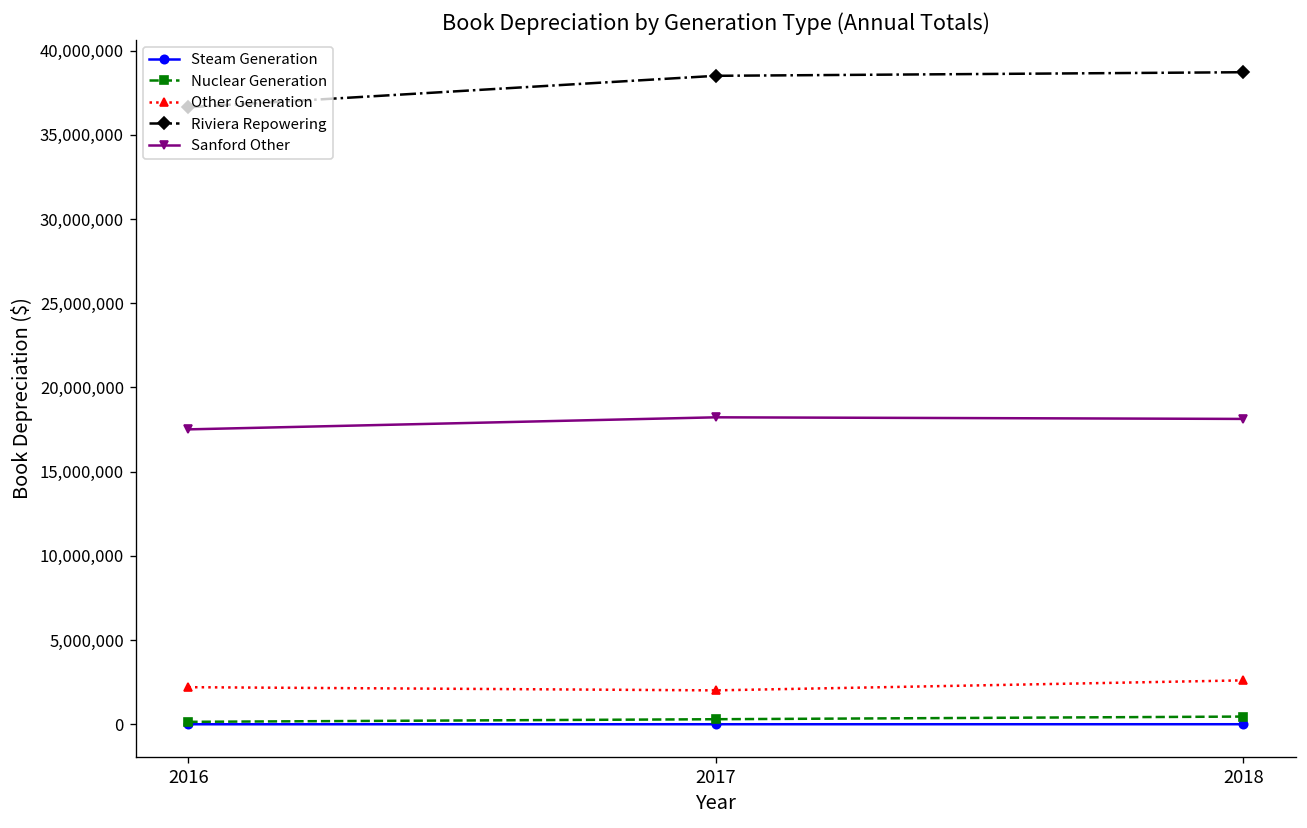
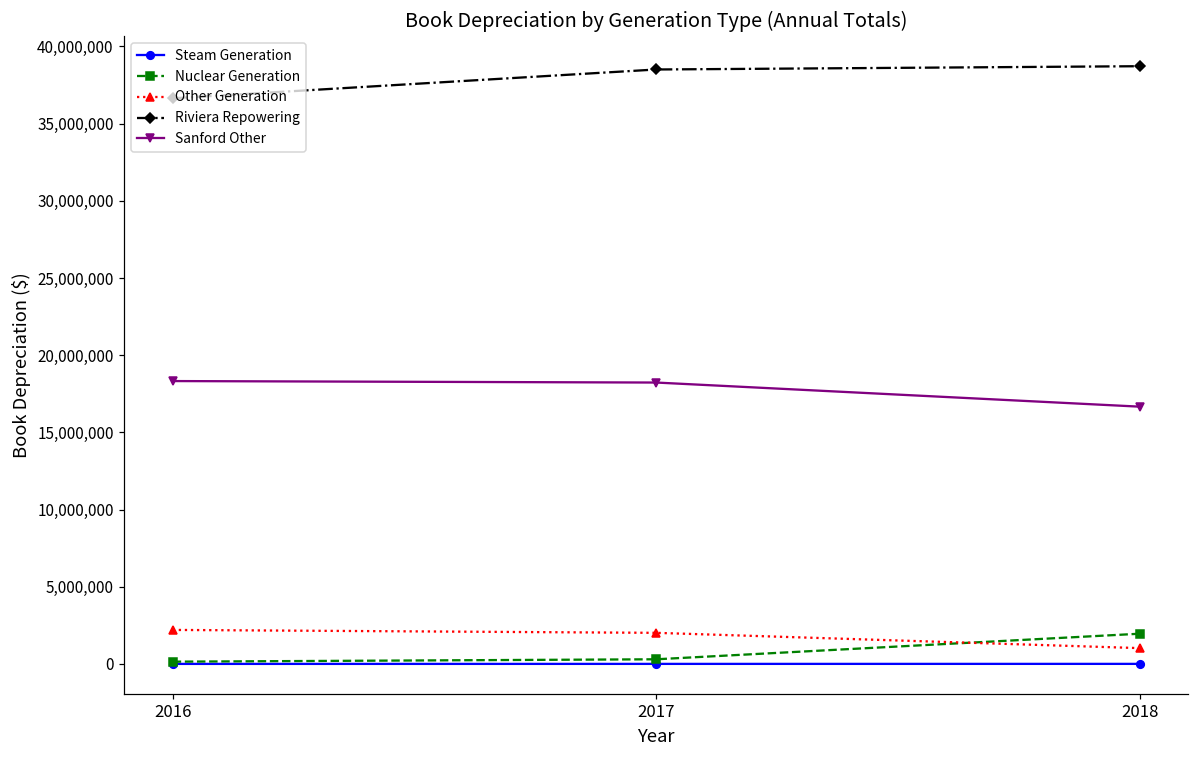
Sanford Other, 2016: 17,500,000 -> 18,300,000
Nuclear Generation, 2018: 500,000 -> 2,000,000
Other Generation, 2018: 2,600,000 -> 1,000,000
Sanford Other, 2018: 18,100,000 -> 16,700,000
